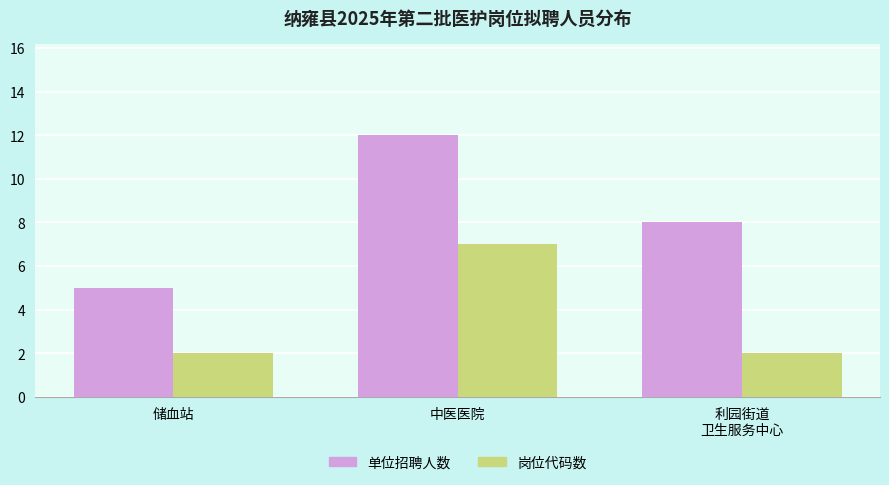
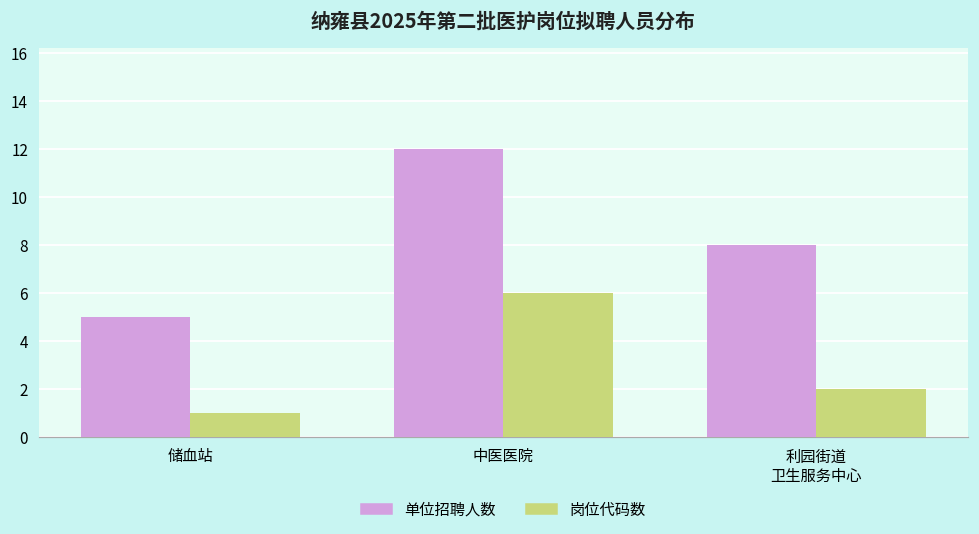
岗位代码数, 储血站: 2 -> 1
岗位代码数, 中医医院: 7 -> 6
